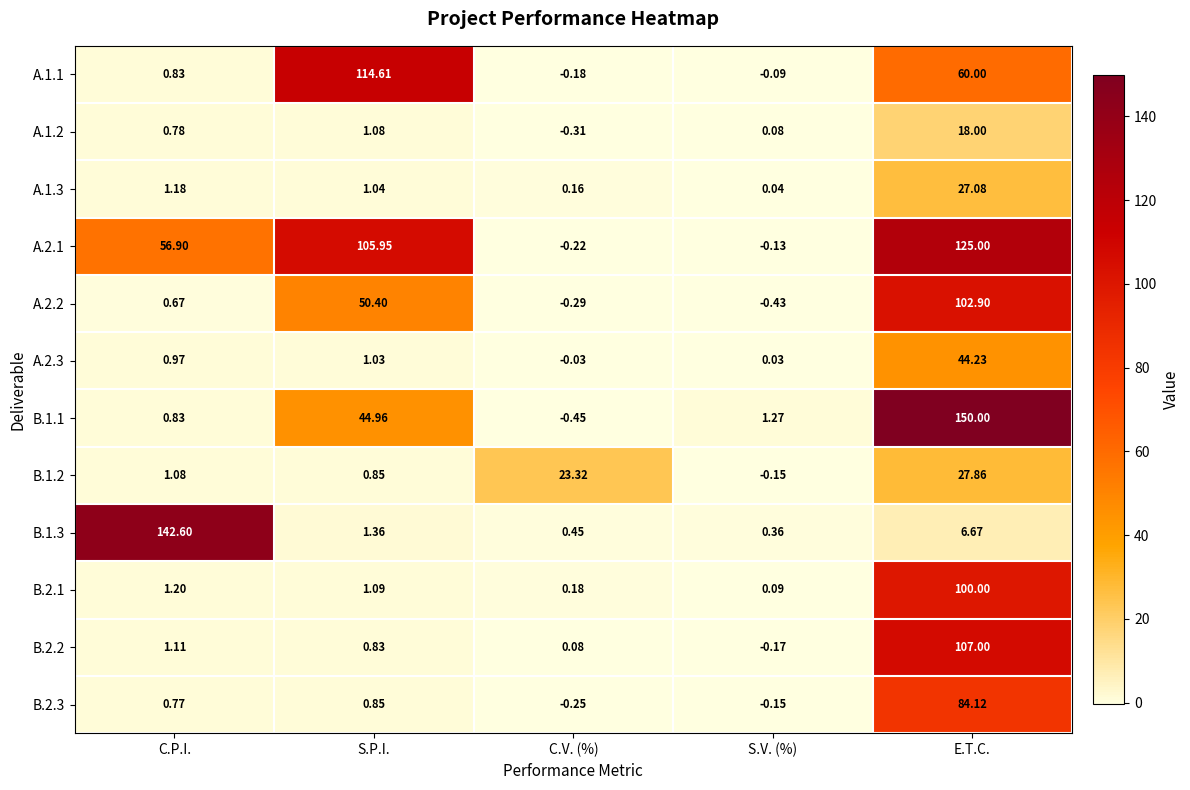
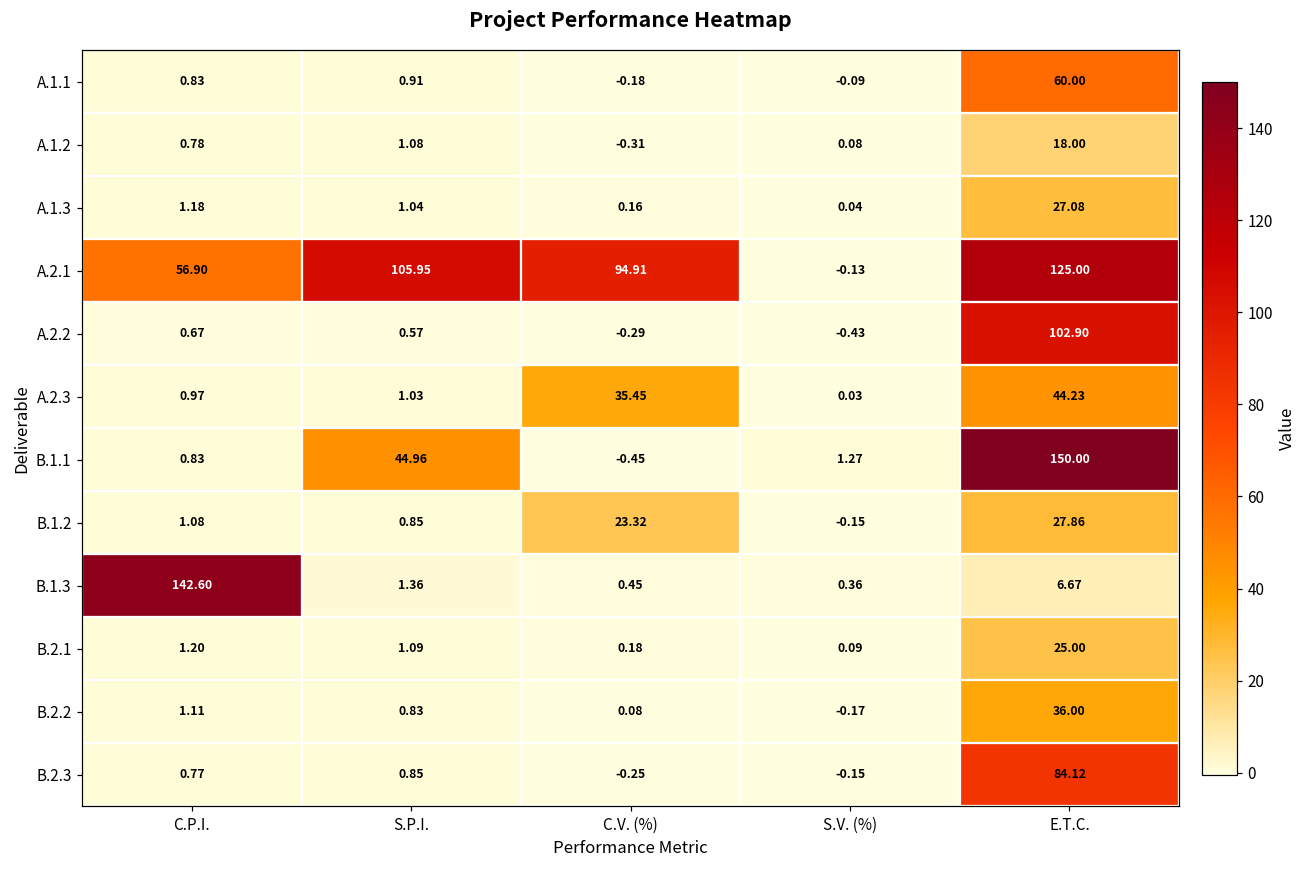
A.1.1, S.P.I.: 114.61 -> 0.91
A.2.1, C.V. (%): -0.22 -> 94.91
A.2.2, S.P.I.: 50.40 -> 0.57
A.2.3, C.V. (%): -0.03 -> 35.45
B.2.1, E.T.C.: 100.00 -> 25.00
B.2.2, E.T.C.: 107.00 -> 36.00
